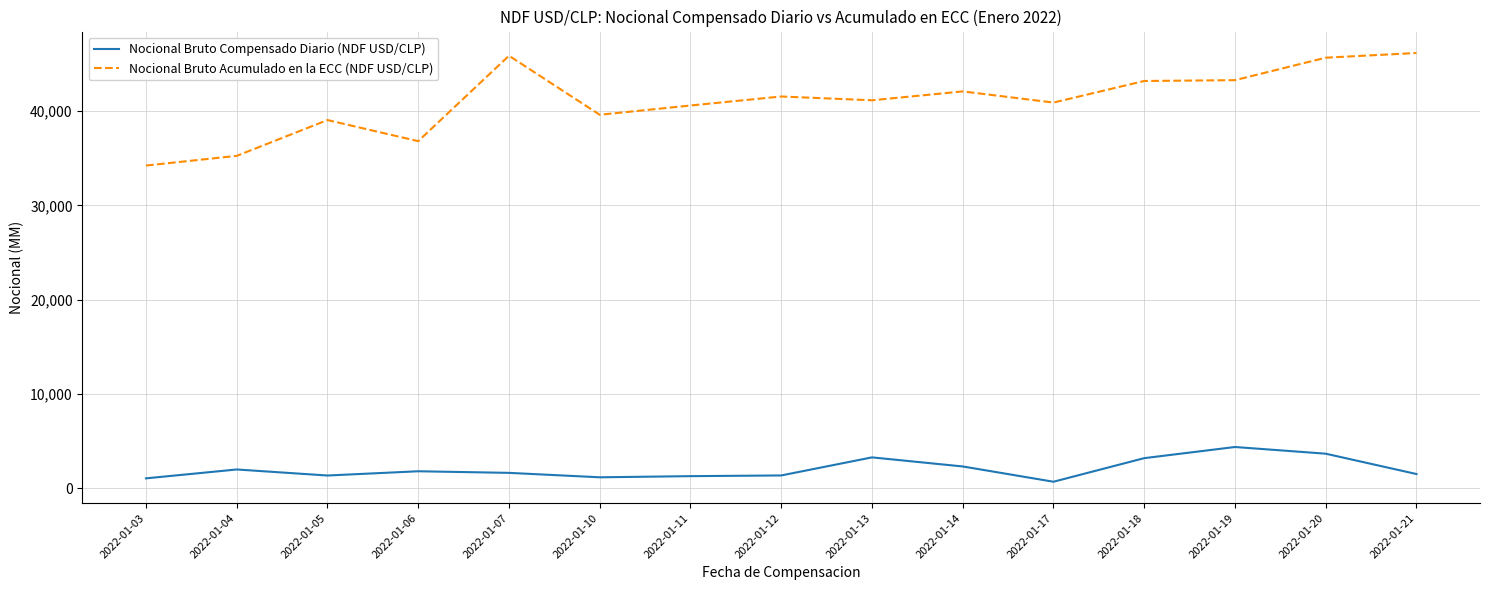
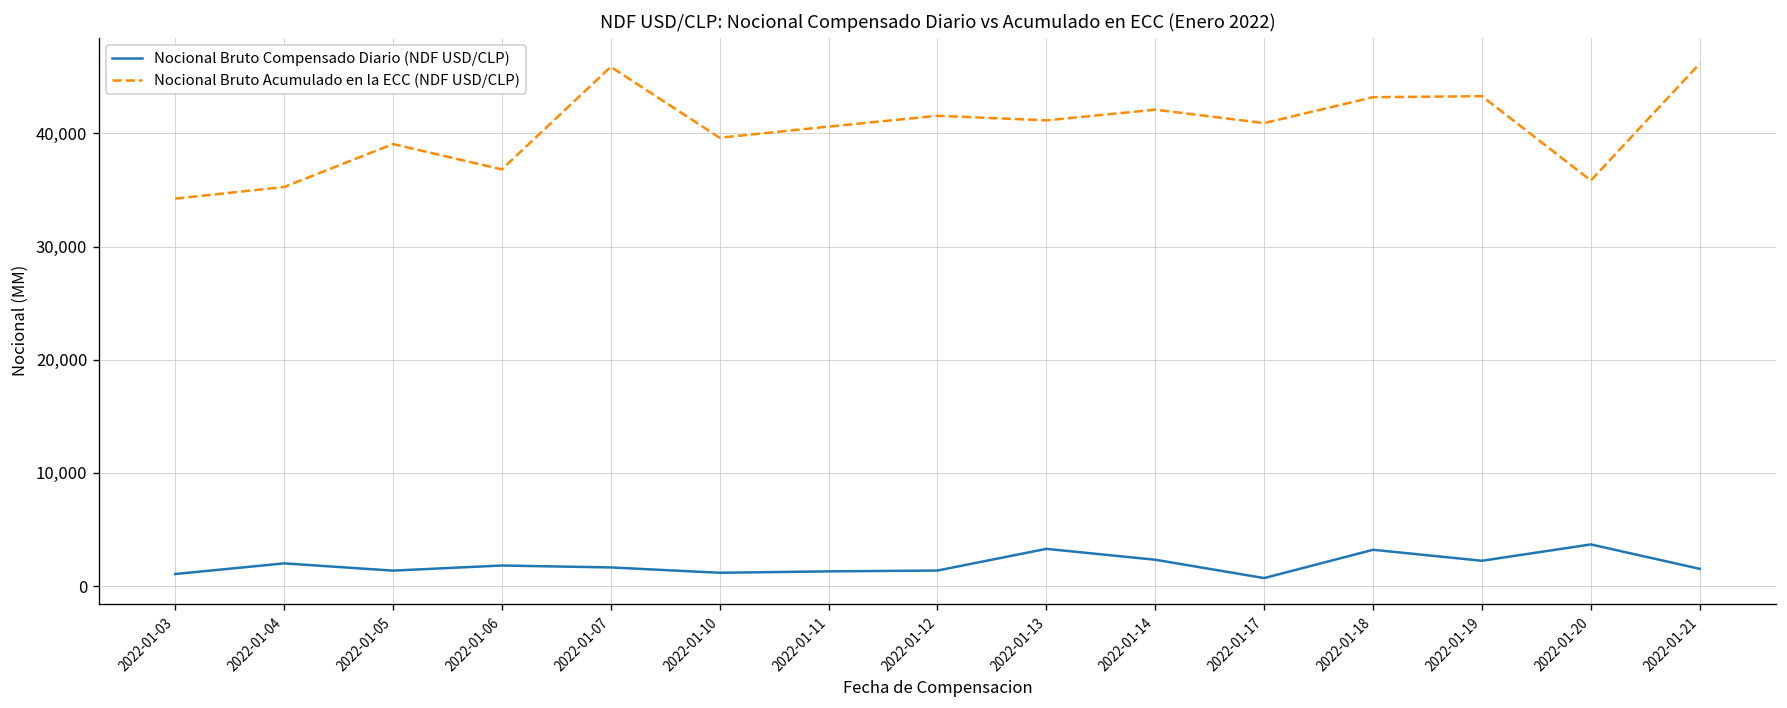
Nocional Bruto Compensado Diario (NDF USD/CLP), 2022-01-19: 4,000 -> 2,000
Nocional Bruto Acumulado en la ECC (NDF USD/CLP), 2022-01-20: 46,000 -> 36,000
